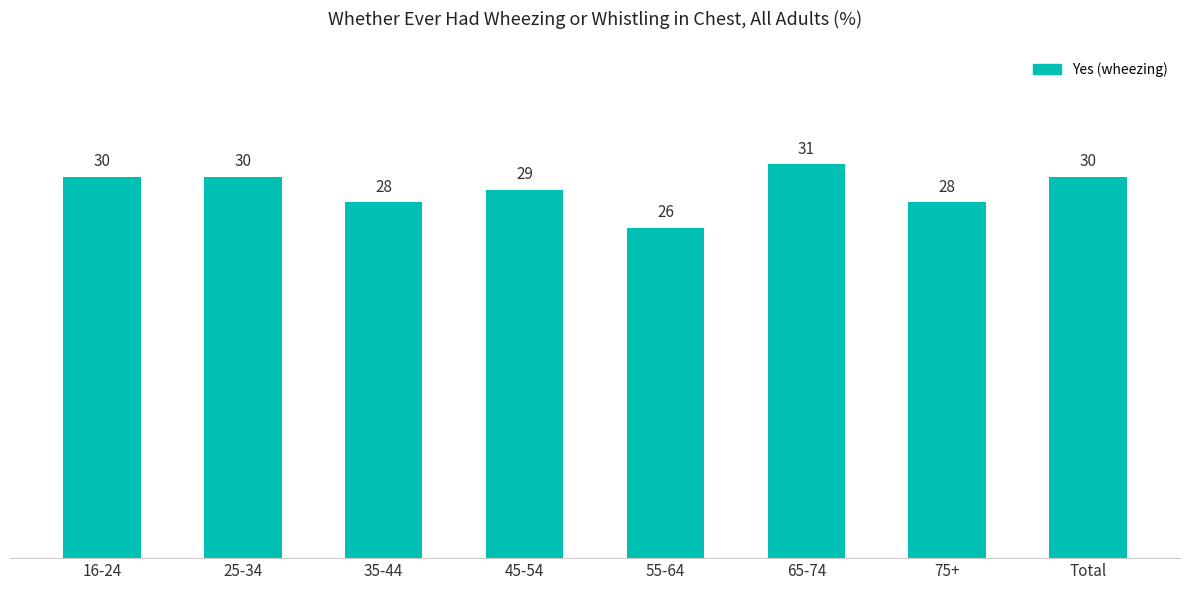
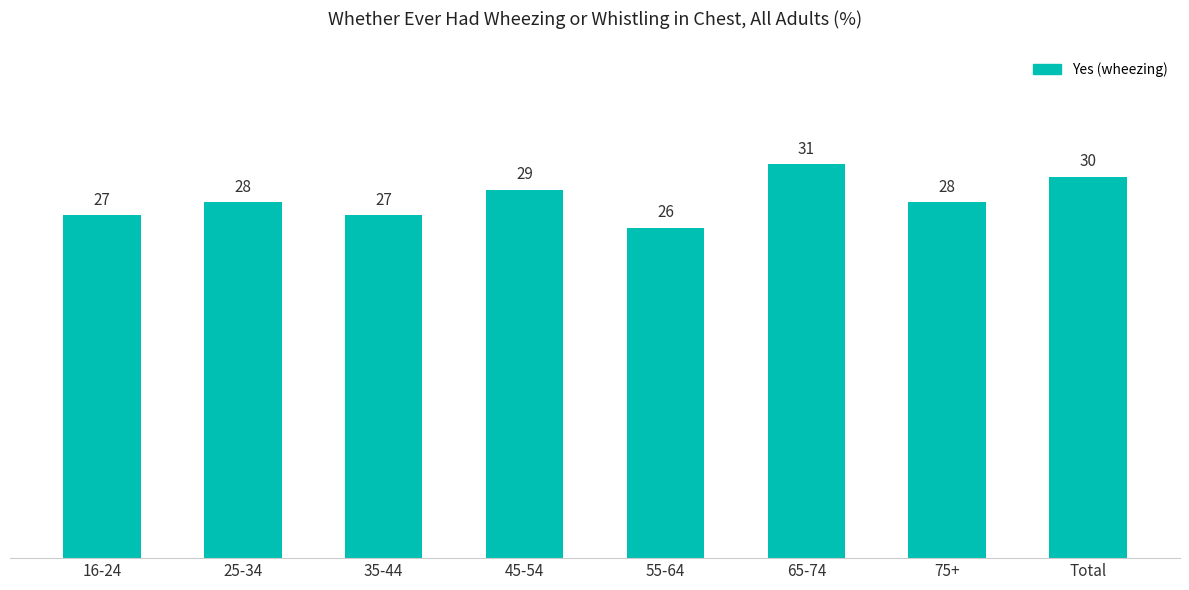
16-24: 30 -> 27
25-34: 30 -> 28
35-44: 28 -> 27
